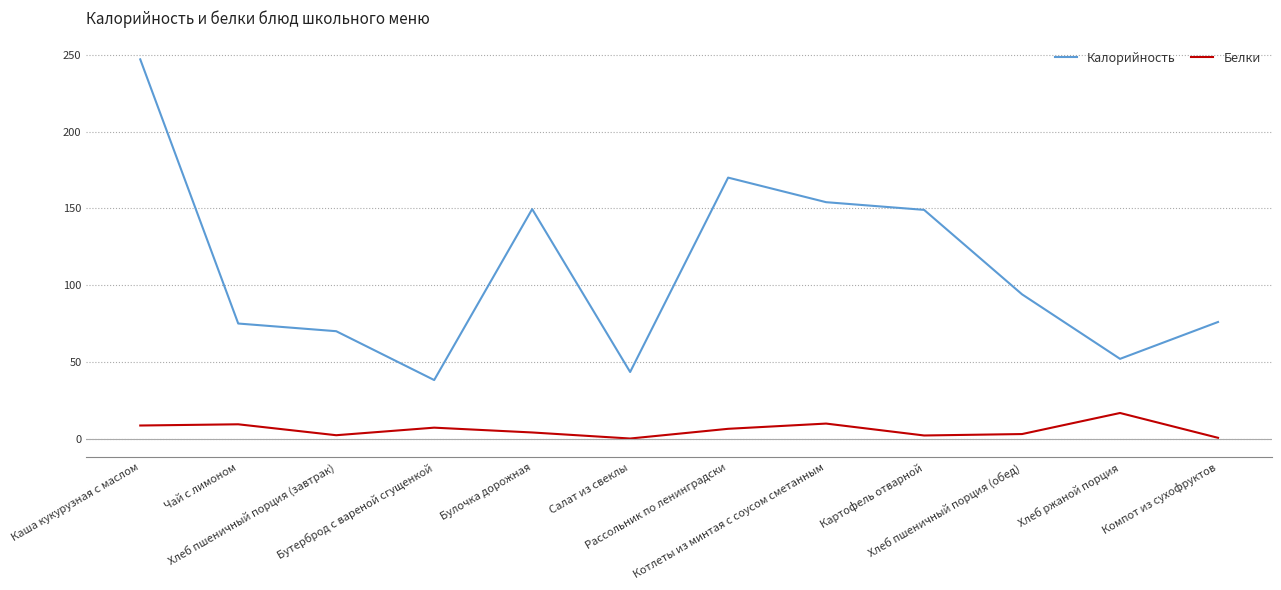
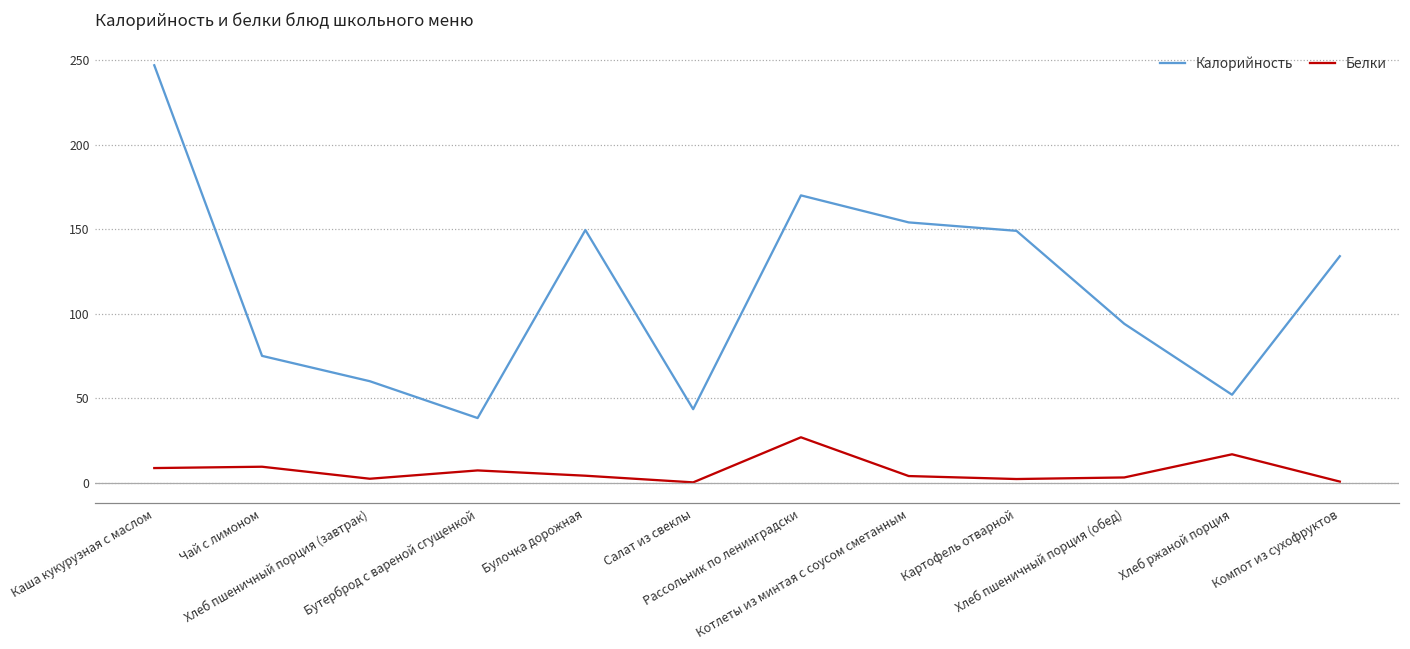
Калорийность, Хлеб пшеничный порция (завтрак): 70 -> 60
Белки, Рассольник по ленинградски: 6 -> 27
Белки, Котлеты из минтая с соусом сметанным: 10 -> 4
Калорийность, Компот из сухофруктов: 76 -> 134
